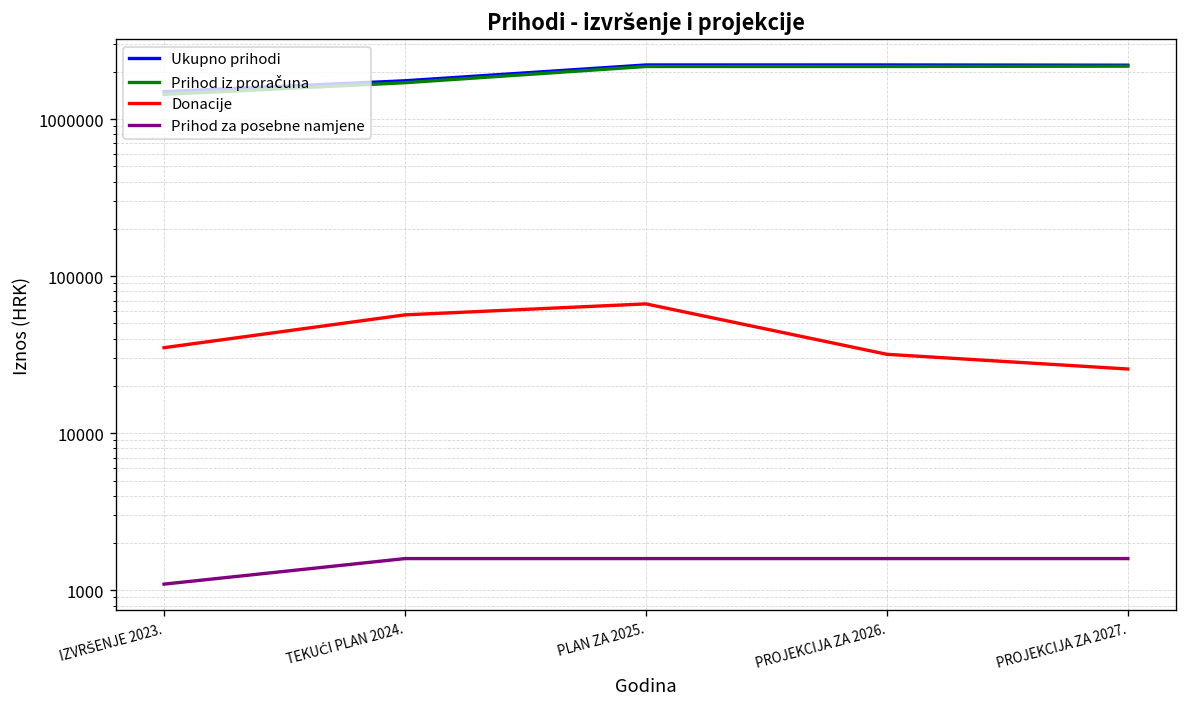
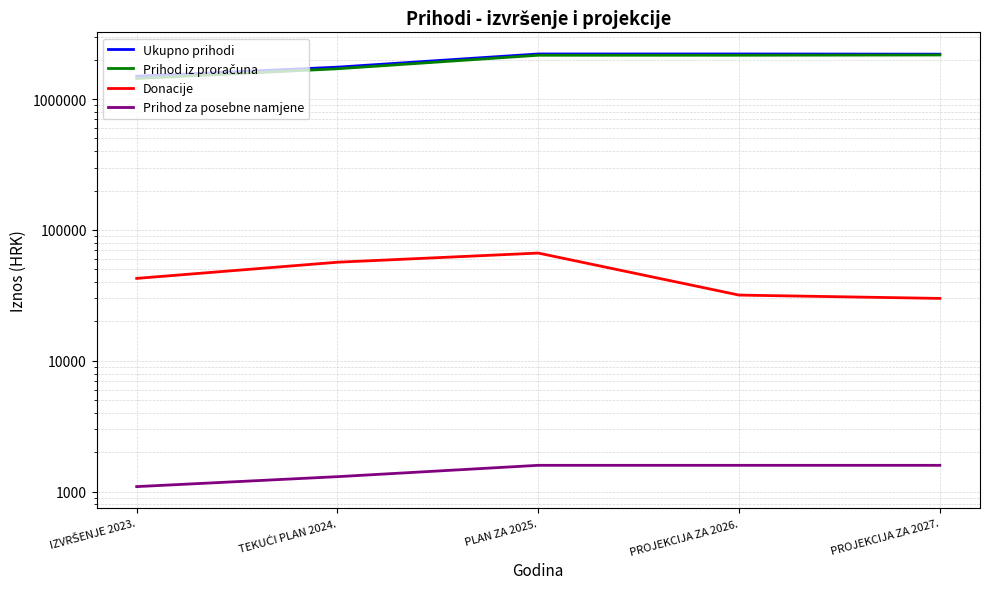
Donacije, IZVRŠENJE 2023.: 35000 -> 43000
Prihod za posebne namjene, TEKUĆI PLAN 2024.: 1600 -> 1300
Donacije, PROJEKCIJA ZA 2027.: 26000 -> 30000
